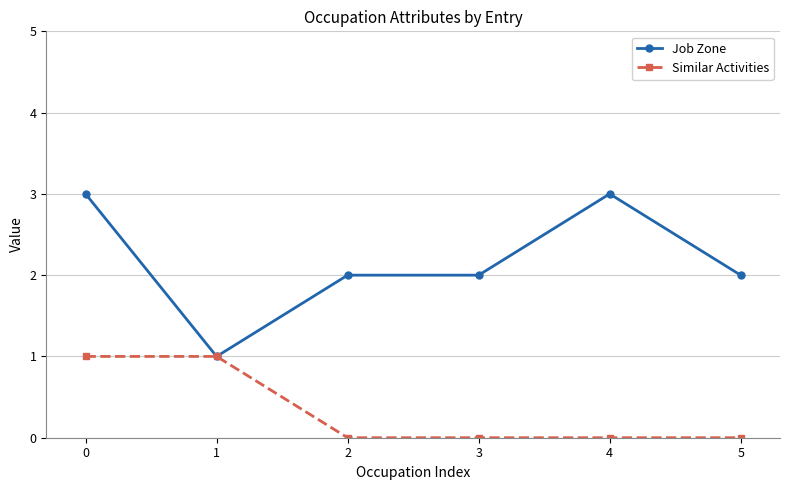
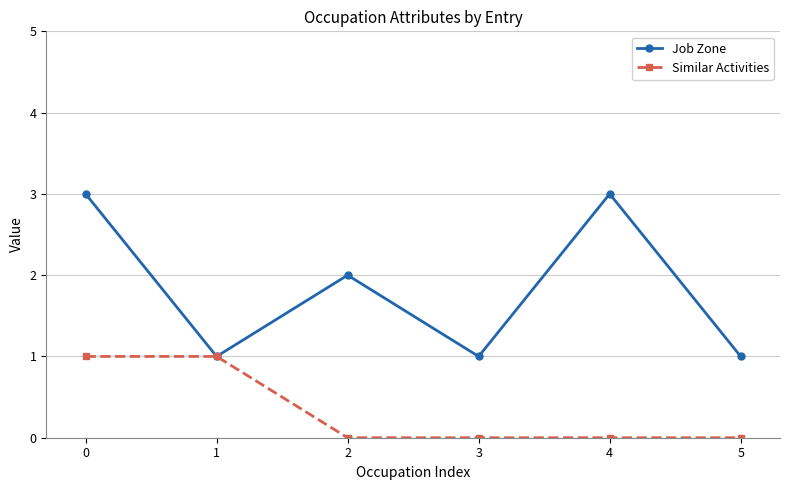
Job Zone, 3: 2 -> 1
Job Zone, 5: 2 -> 1
